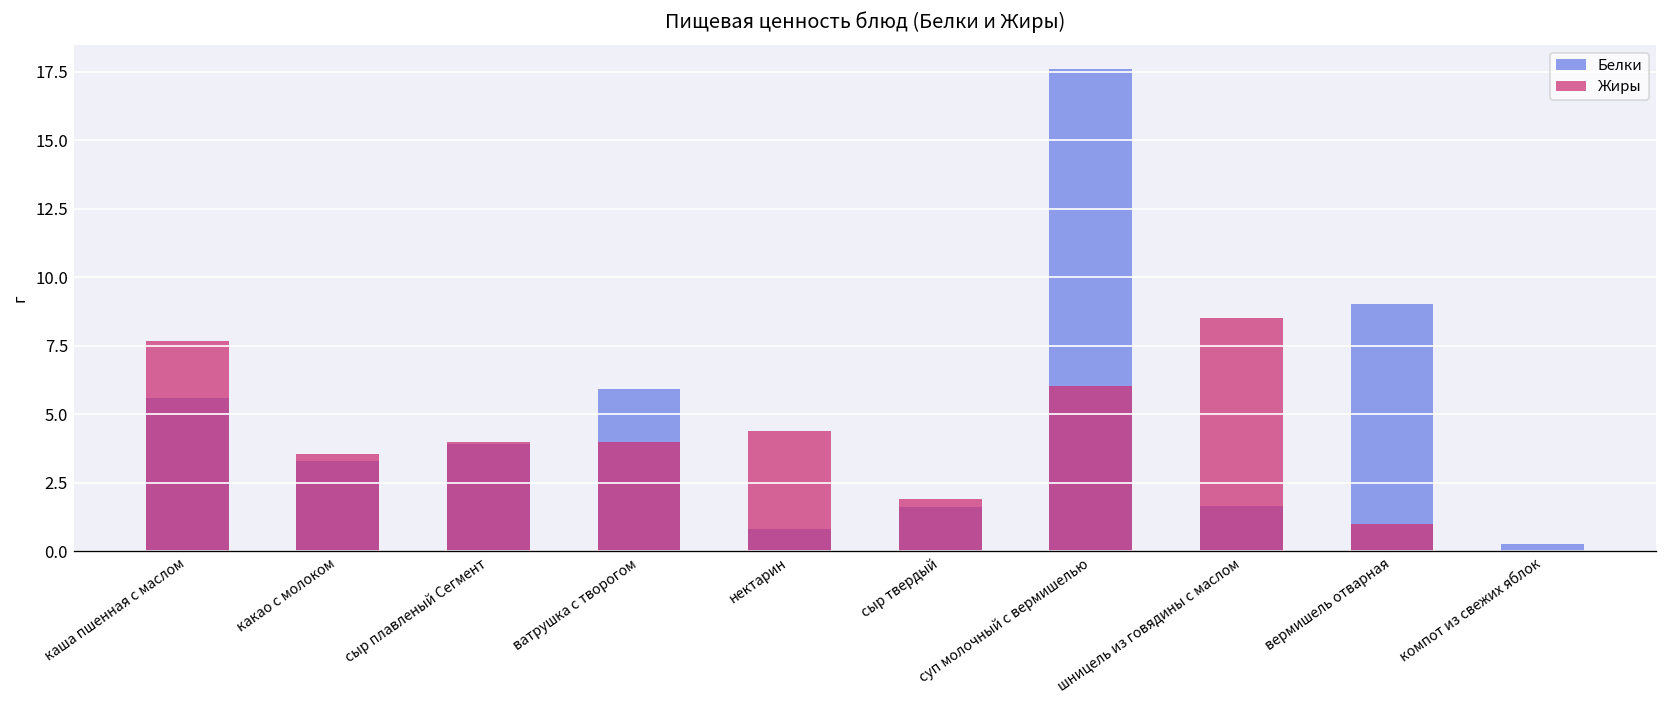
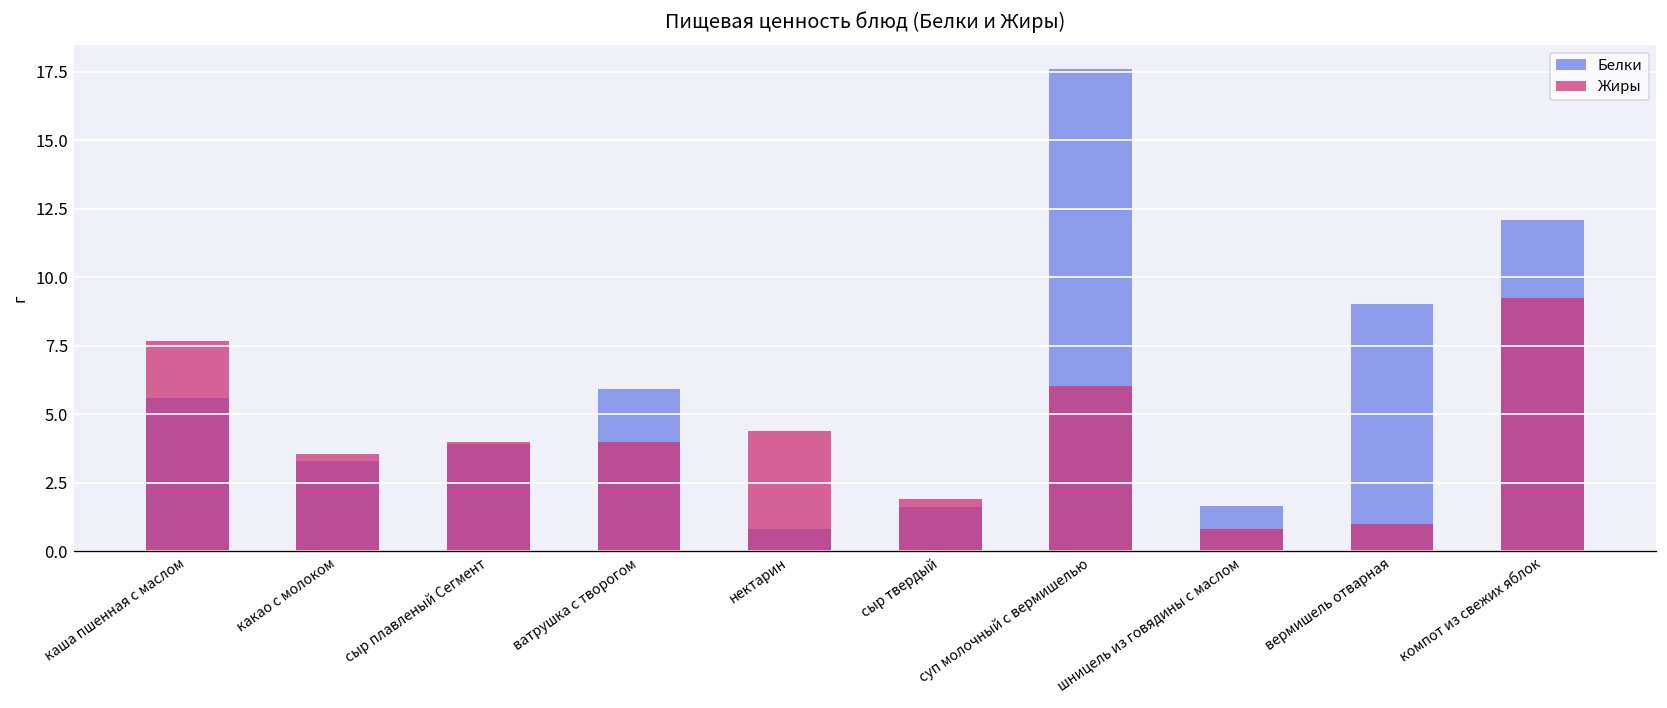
Жиры, шницель из говядины с маслом: 8.5 -> 0.8
Белки, компот из свежих яблок: 0.3 -> 12.1
Жиры, компот из свежих яблок: 0.0 -> 9.3
